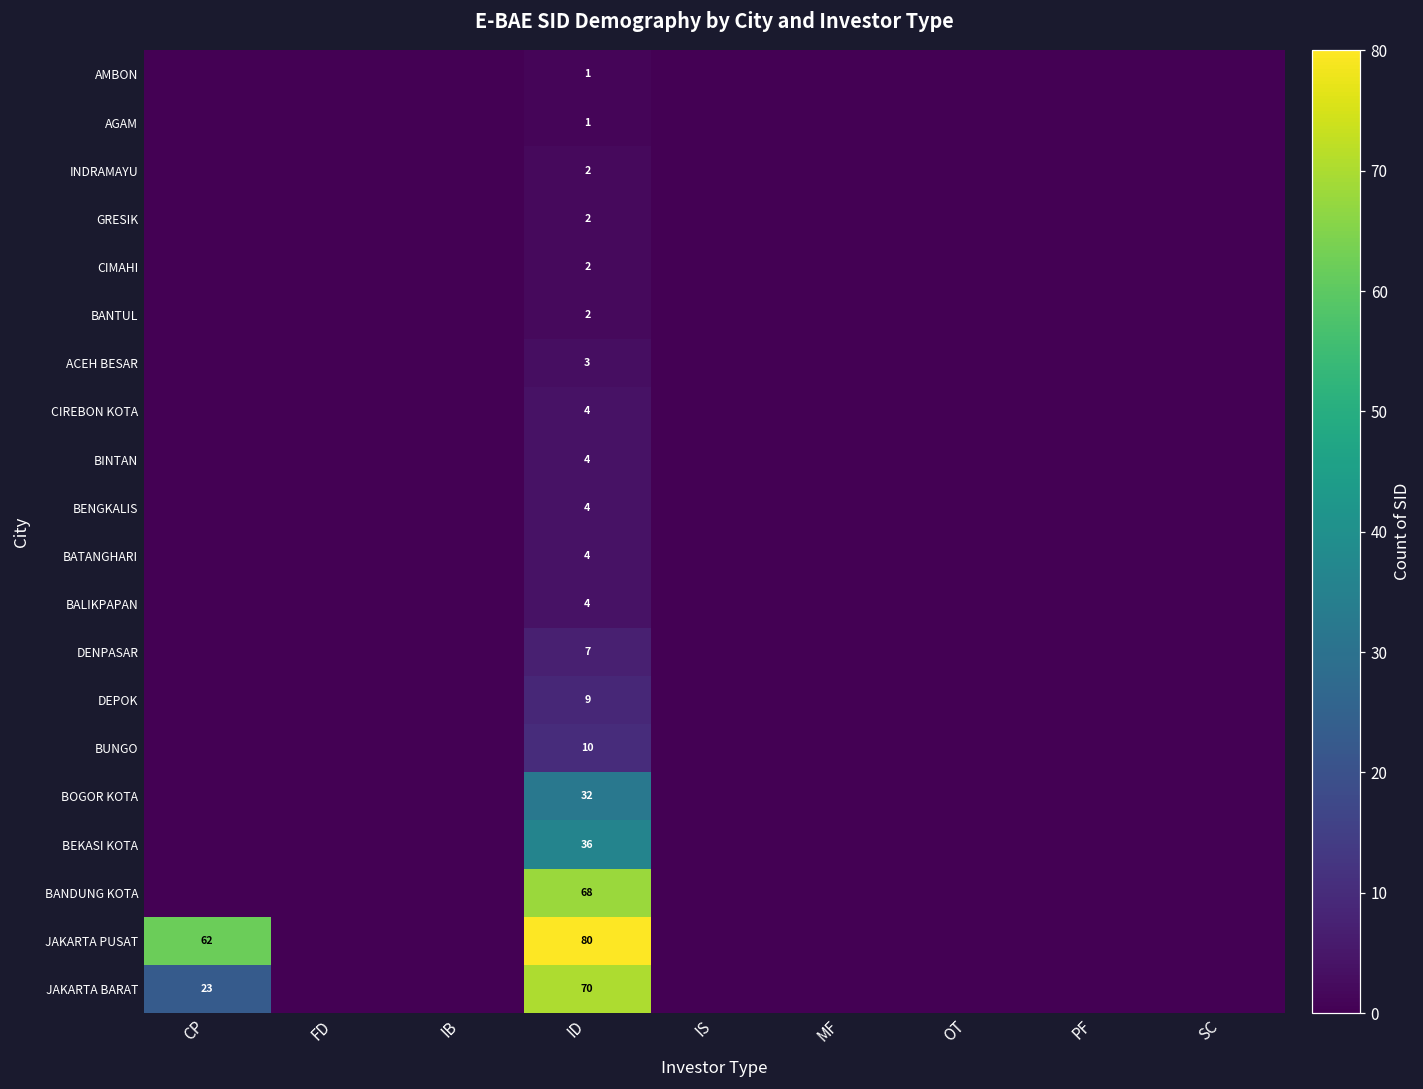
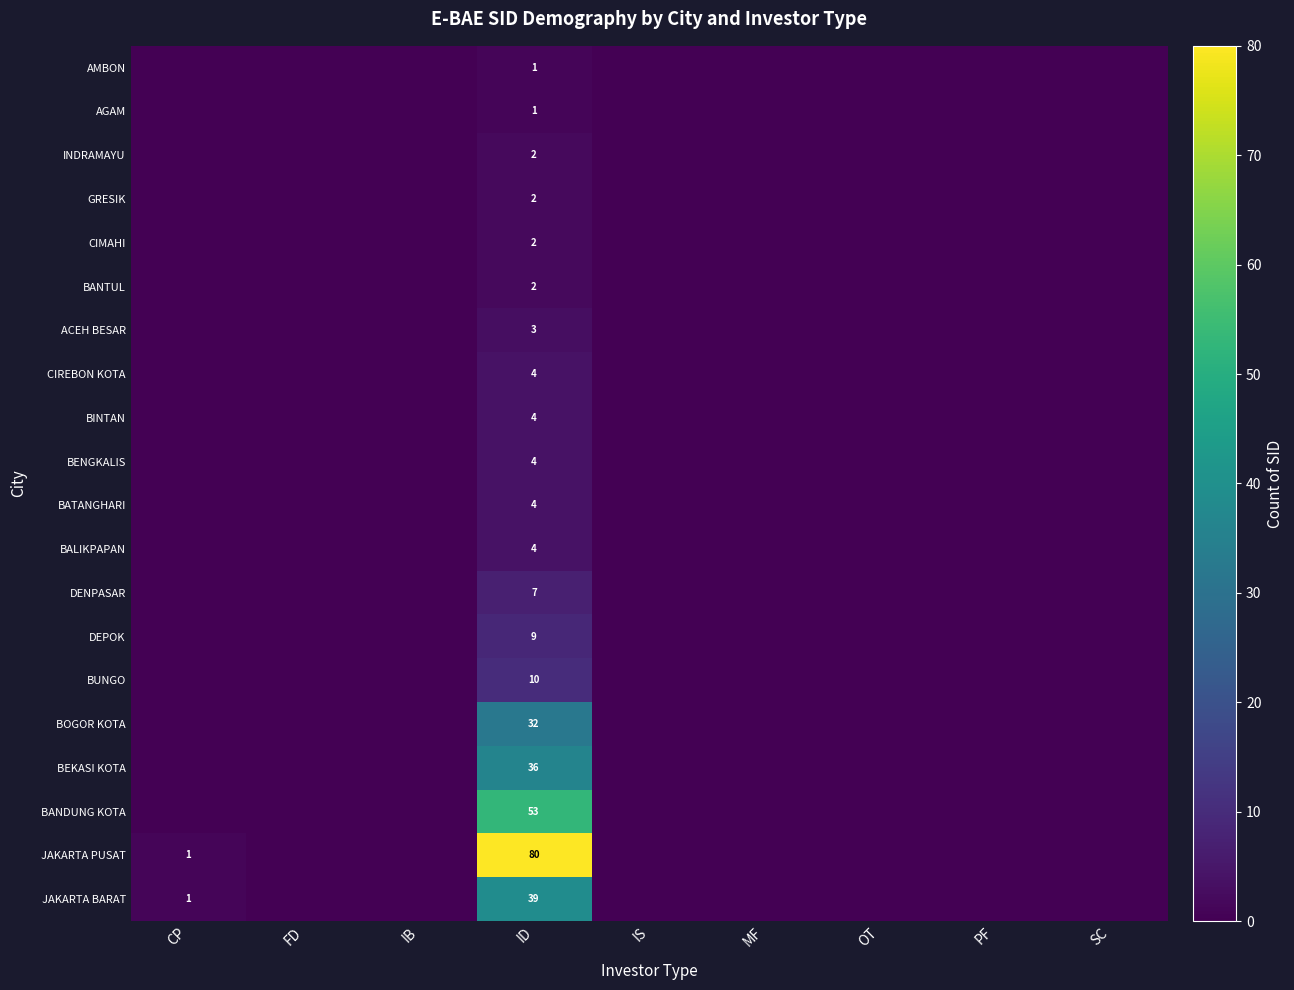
BANDUNG KOTA, ID: 68 -> 53
JAKARTA PUSAT, CP: 62 -> 1
JAKARTA BARAT, CP: 23 -> 1
JAKARTA BARAT, ID: 70 -> 39
